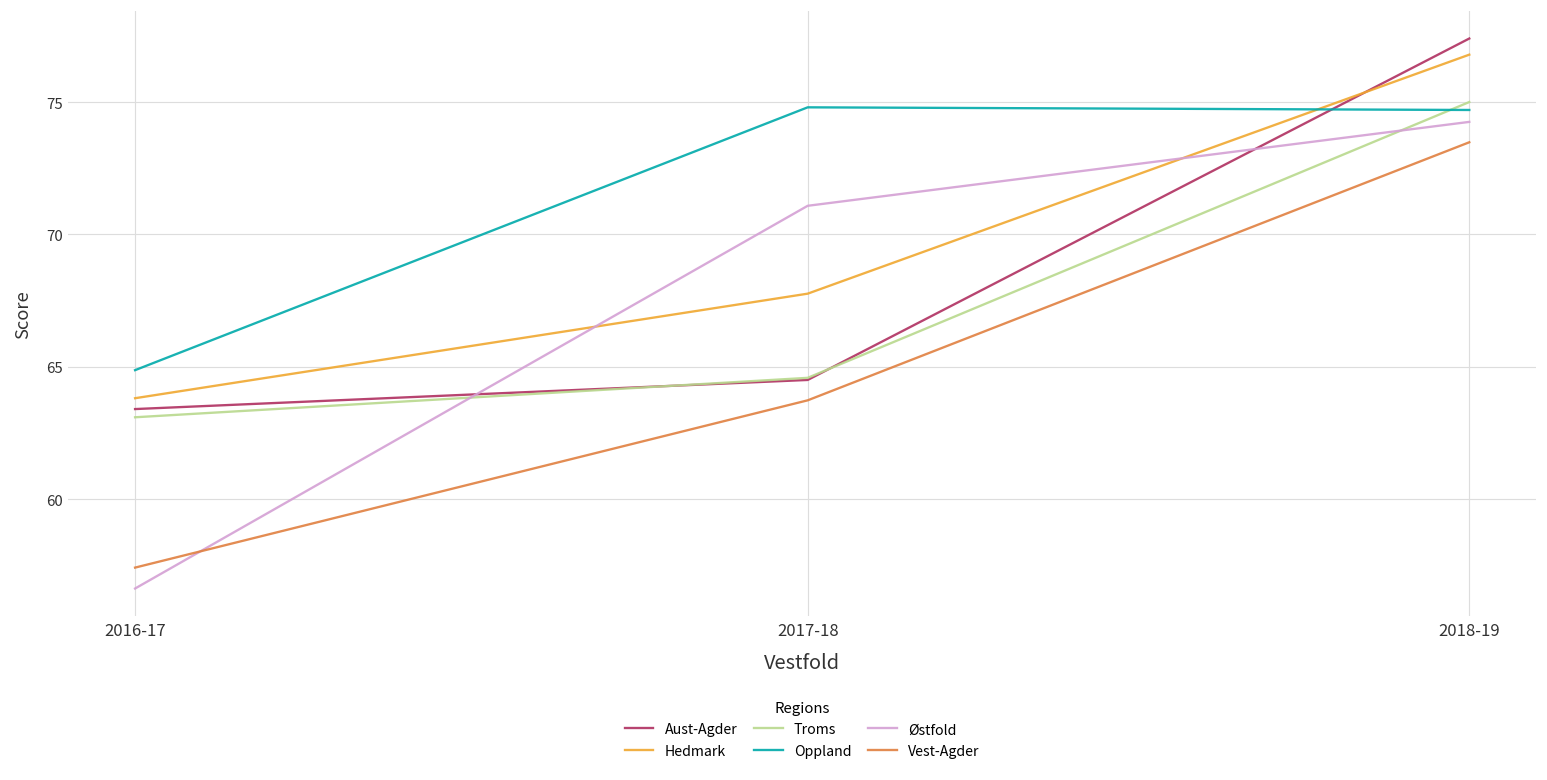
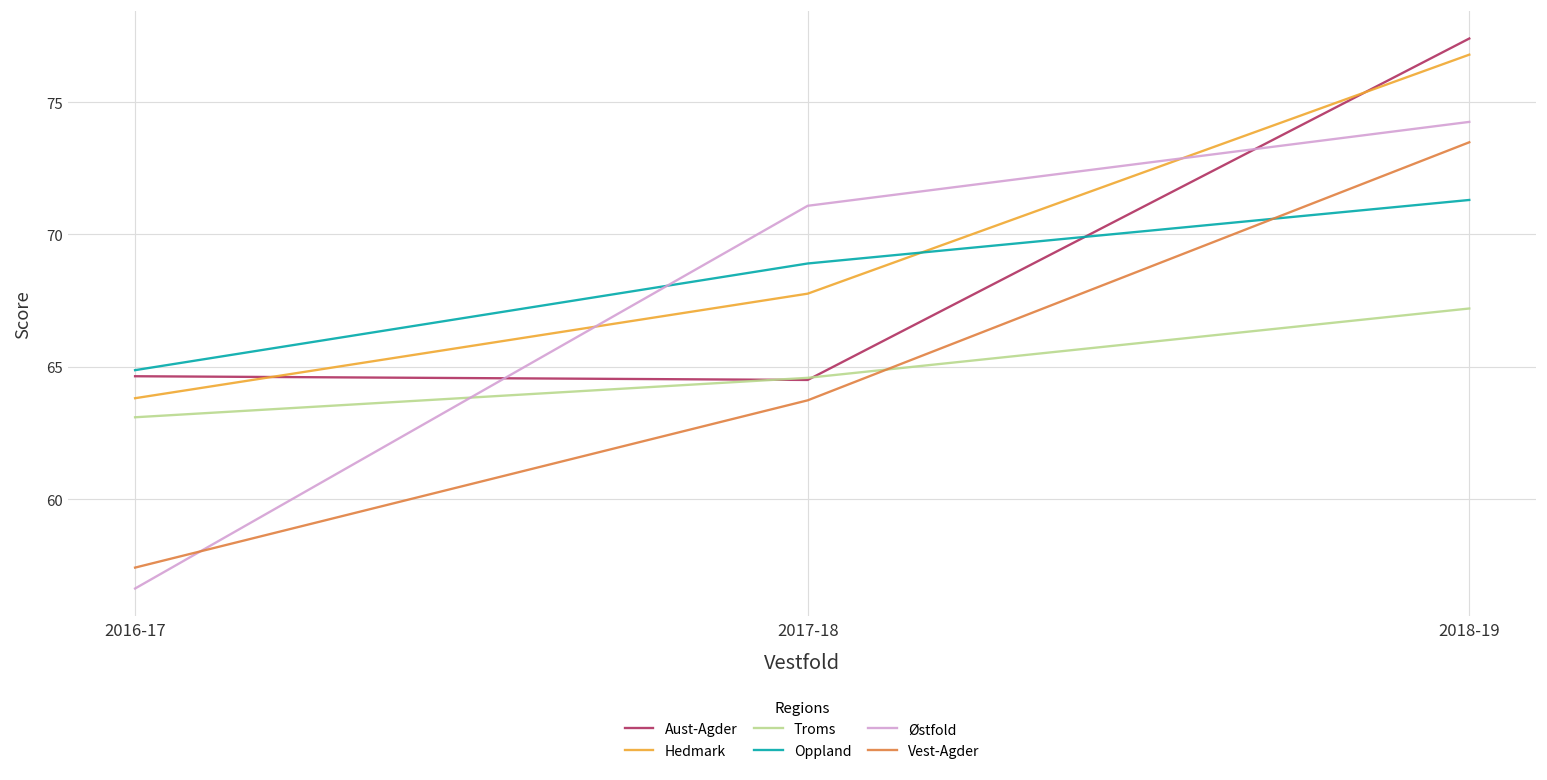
Aust-Agder, 2016-17: 63.4 -> 64.6
Oppland, 2017-18: 74.8 -> 68.9
Troms, 2018-19: 75.0 -> 67.2
Oppland, 2018-19: 74.7 -> 71.3
